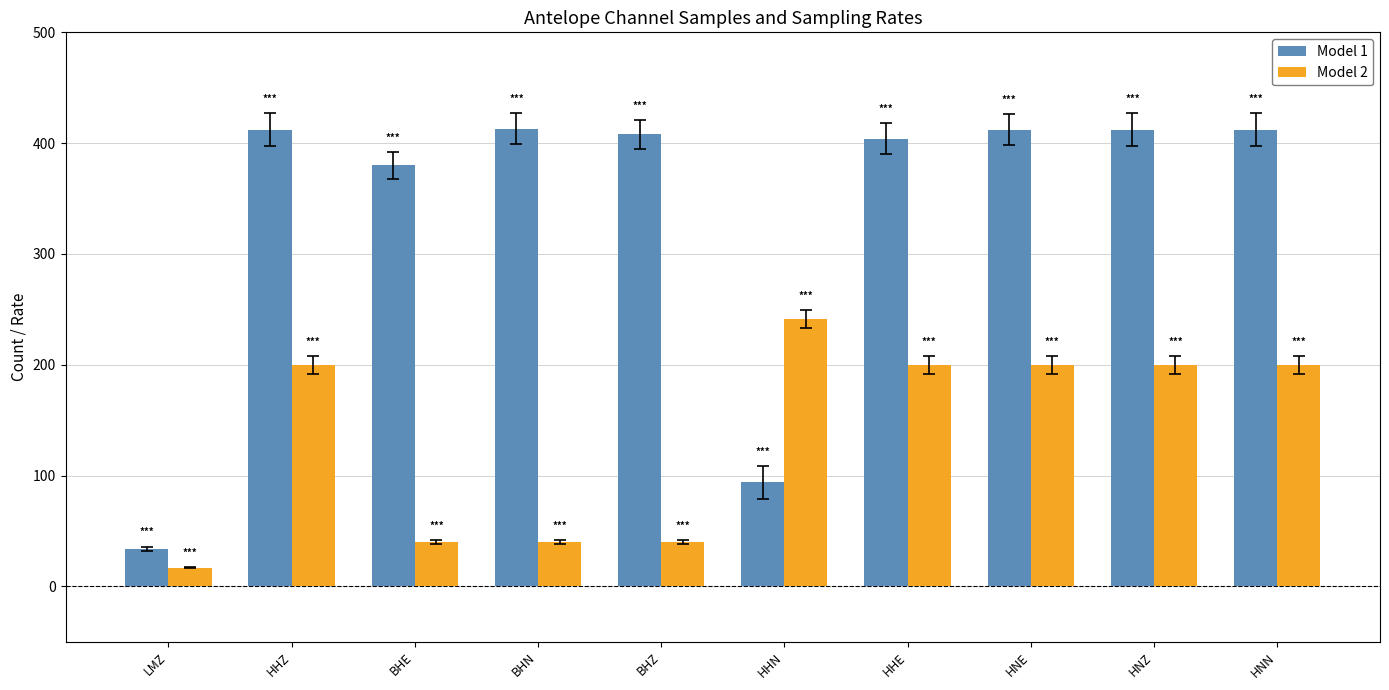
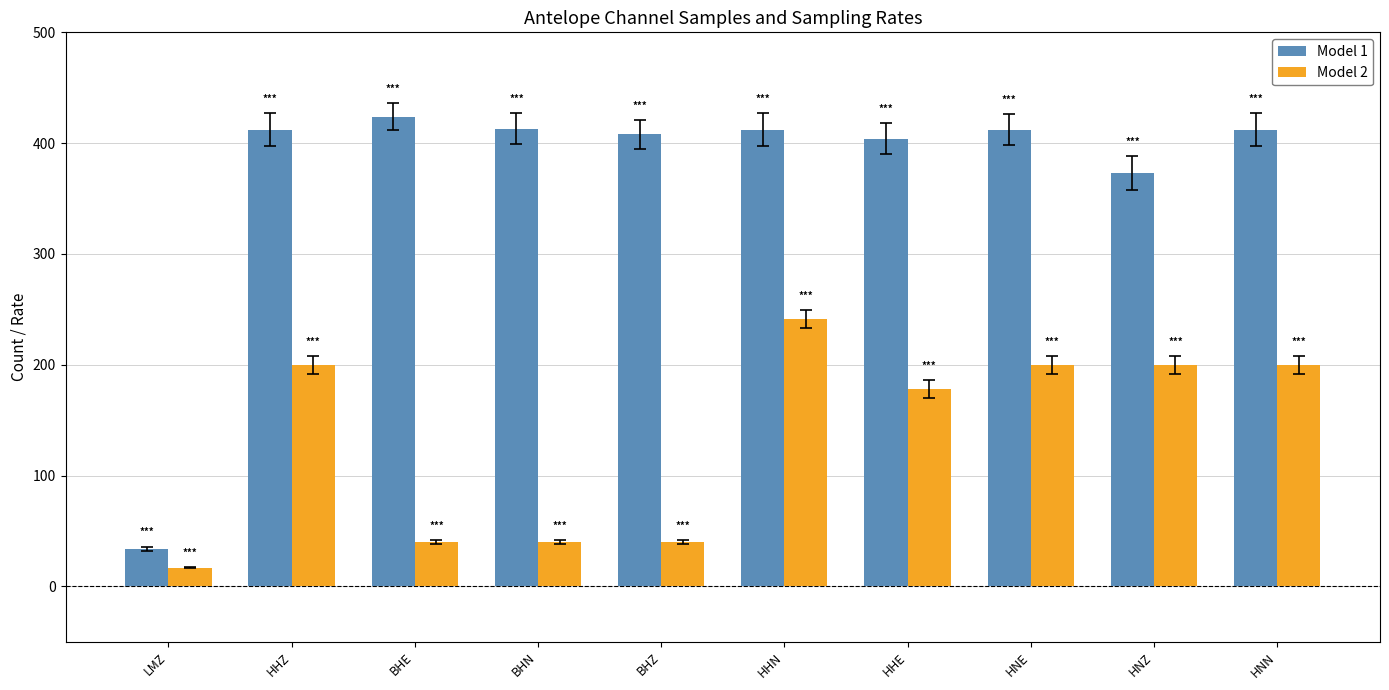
Model 1, BHE: 380 -> 424
Model 1, HHN: 94 -> 412
Model 2, HHE: 200 -> 178
Model 1, HNZ: 412 -> 373
